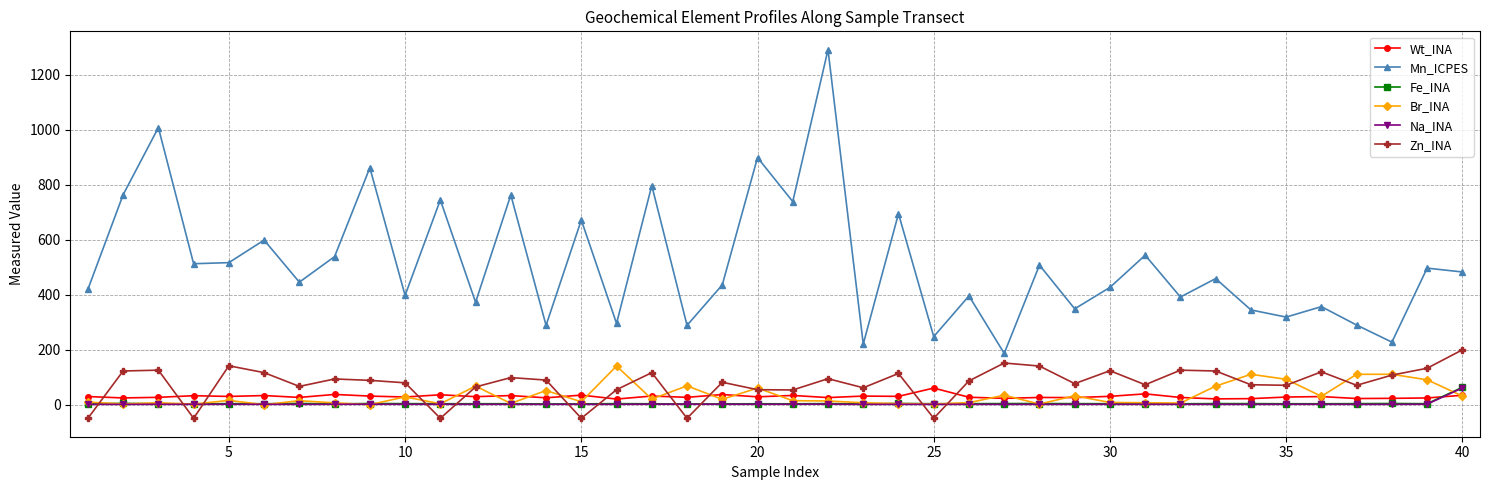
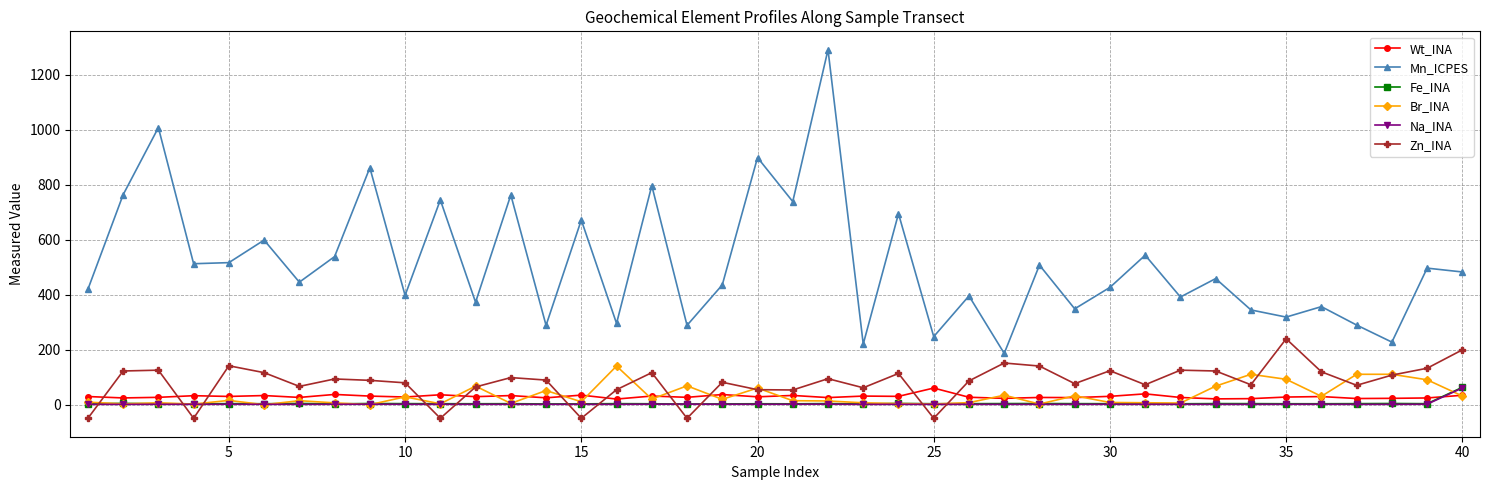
Zn_INA, 35: 70 -> 240
